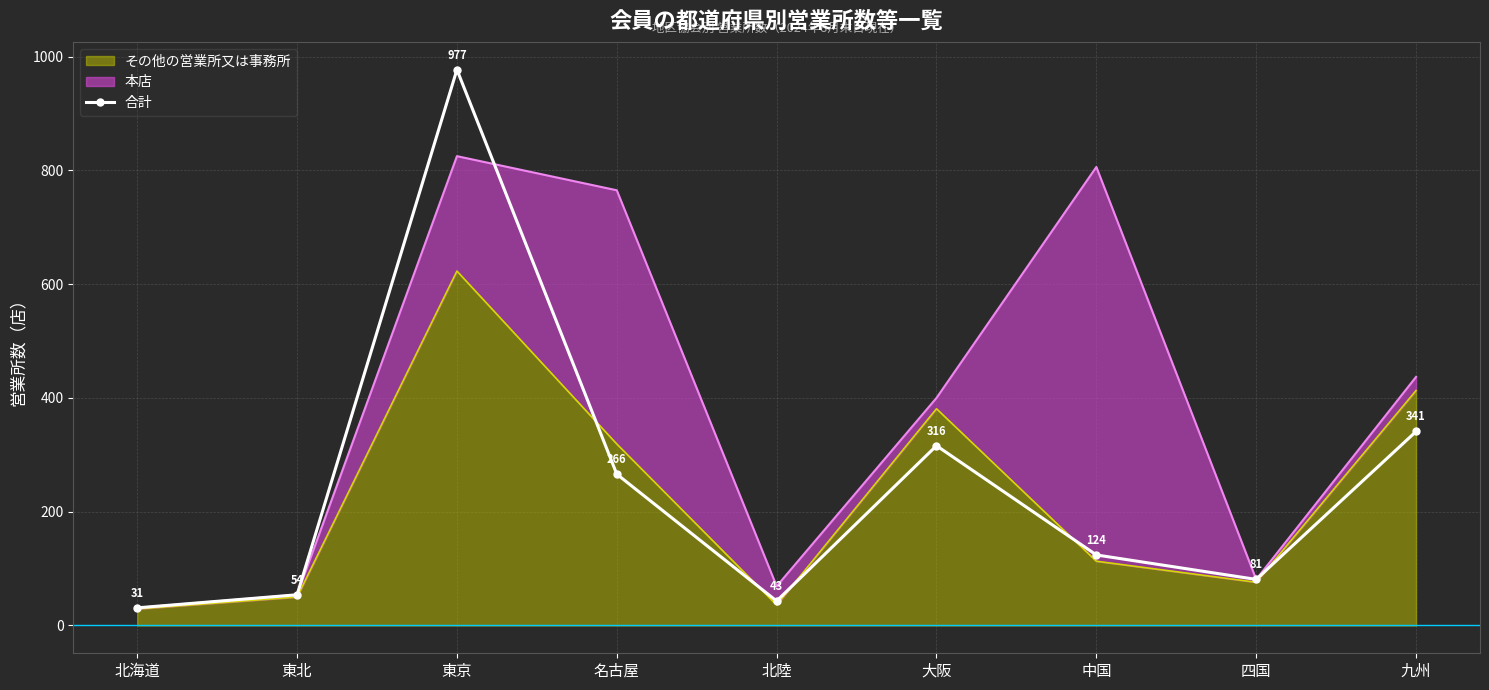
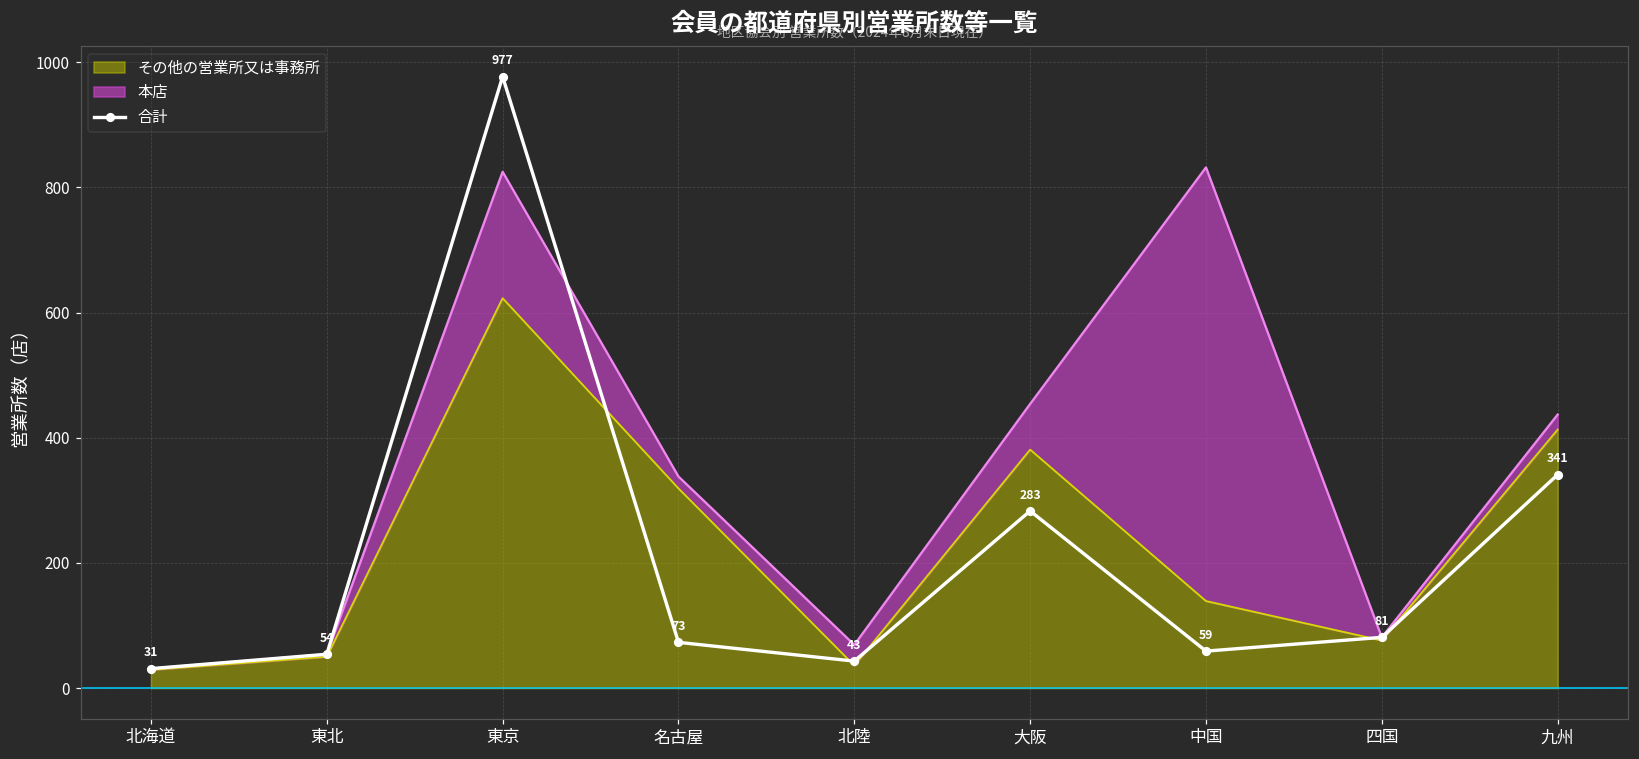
本店, 名古屋: 450 -> 20
合計, 名古屋: 266 -> 73
本店, 大阪: 20 -> 70
合計, 大阪: 316 -> 283
その他の営業所又は事務所, 中国: 110 -> 140
合計, 中国: 124 -> 59
